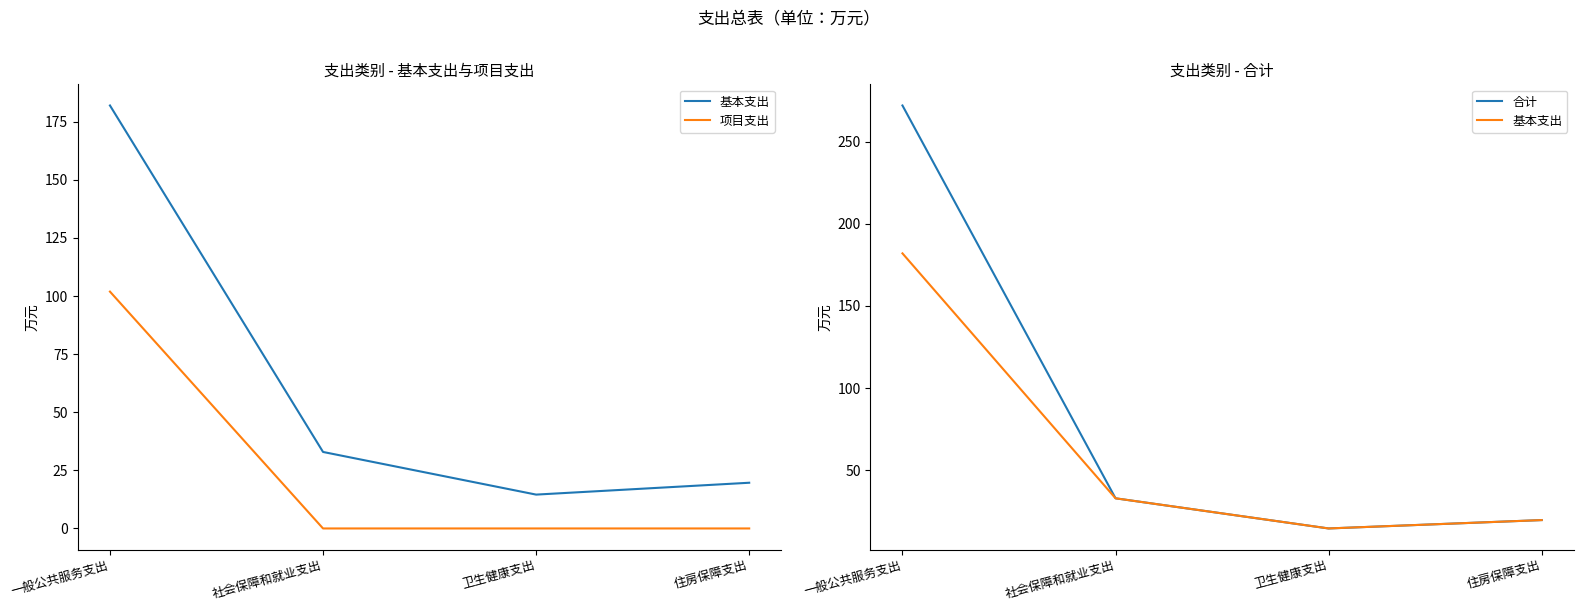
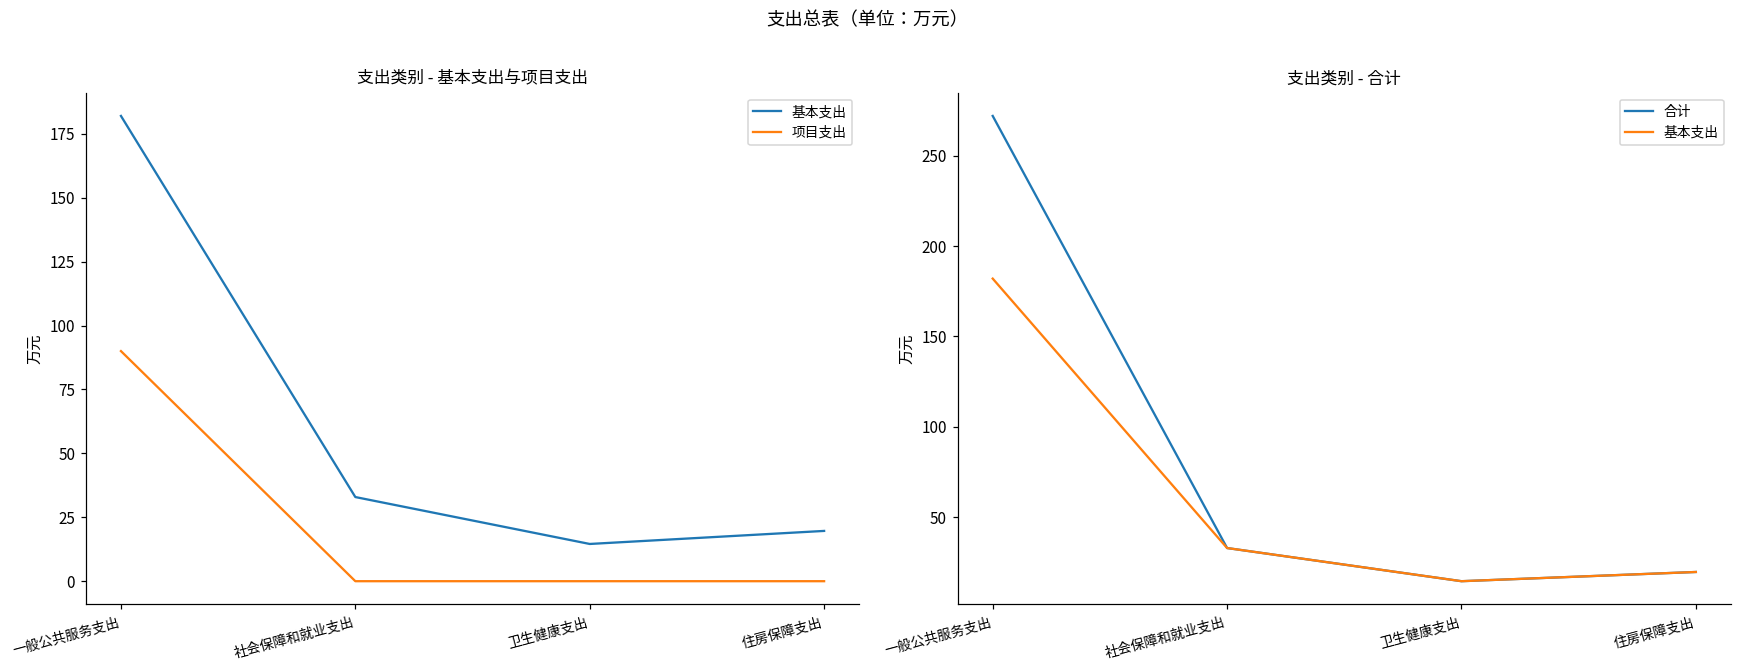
支出类别 - 基本支出与项目支出, 项目支出, 一般公共服务支出: 102 -> 90
